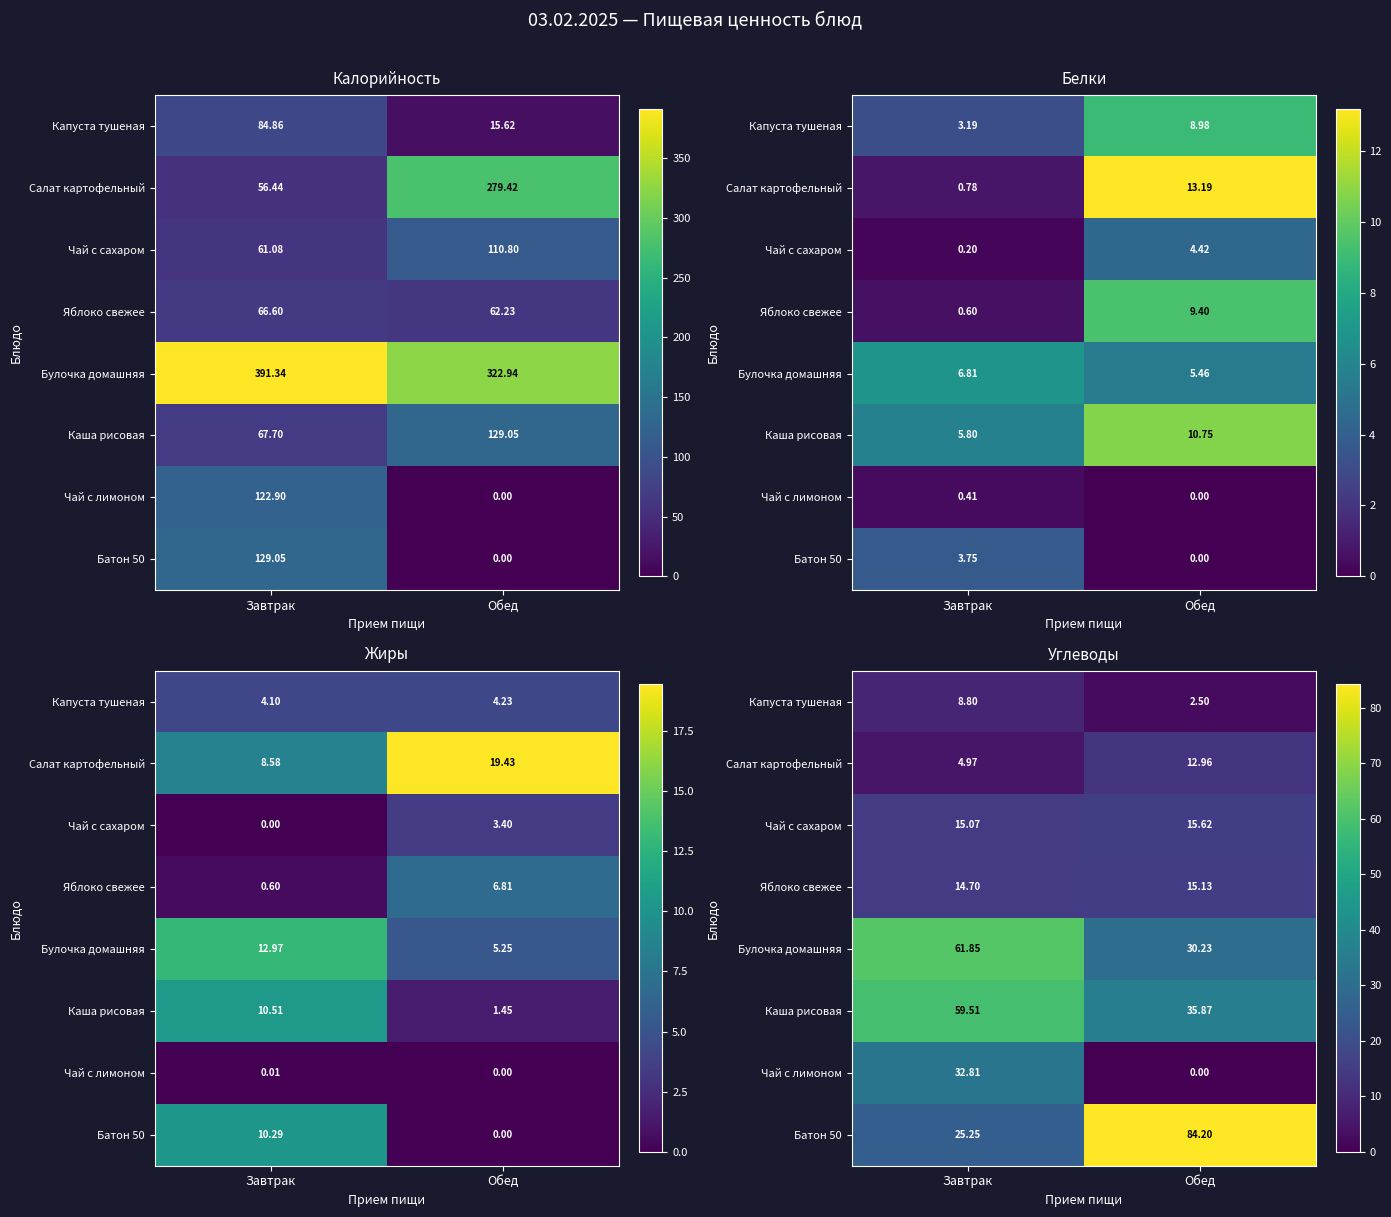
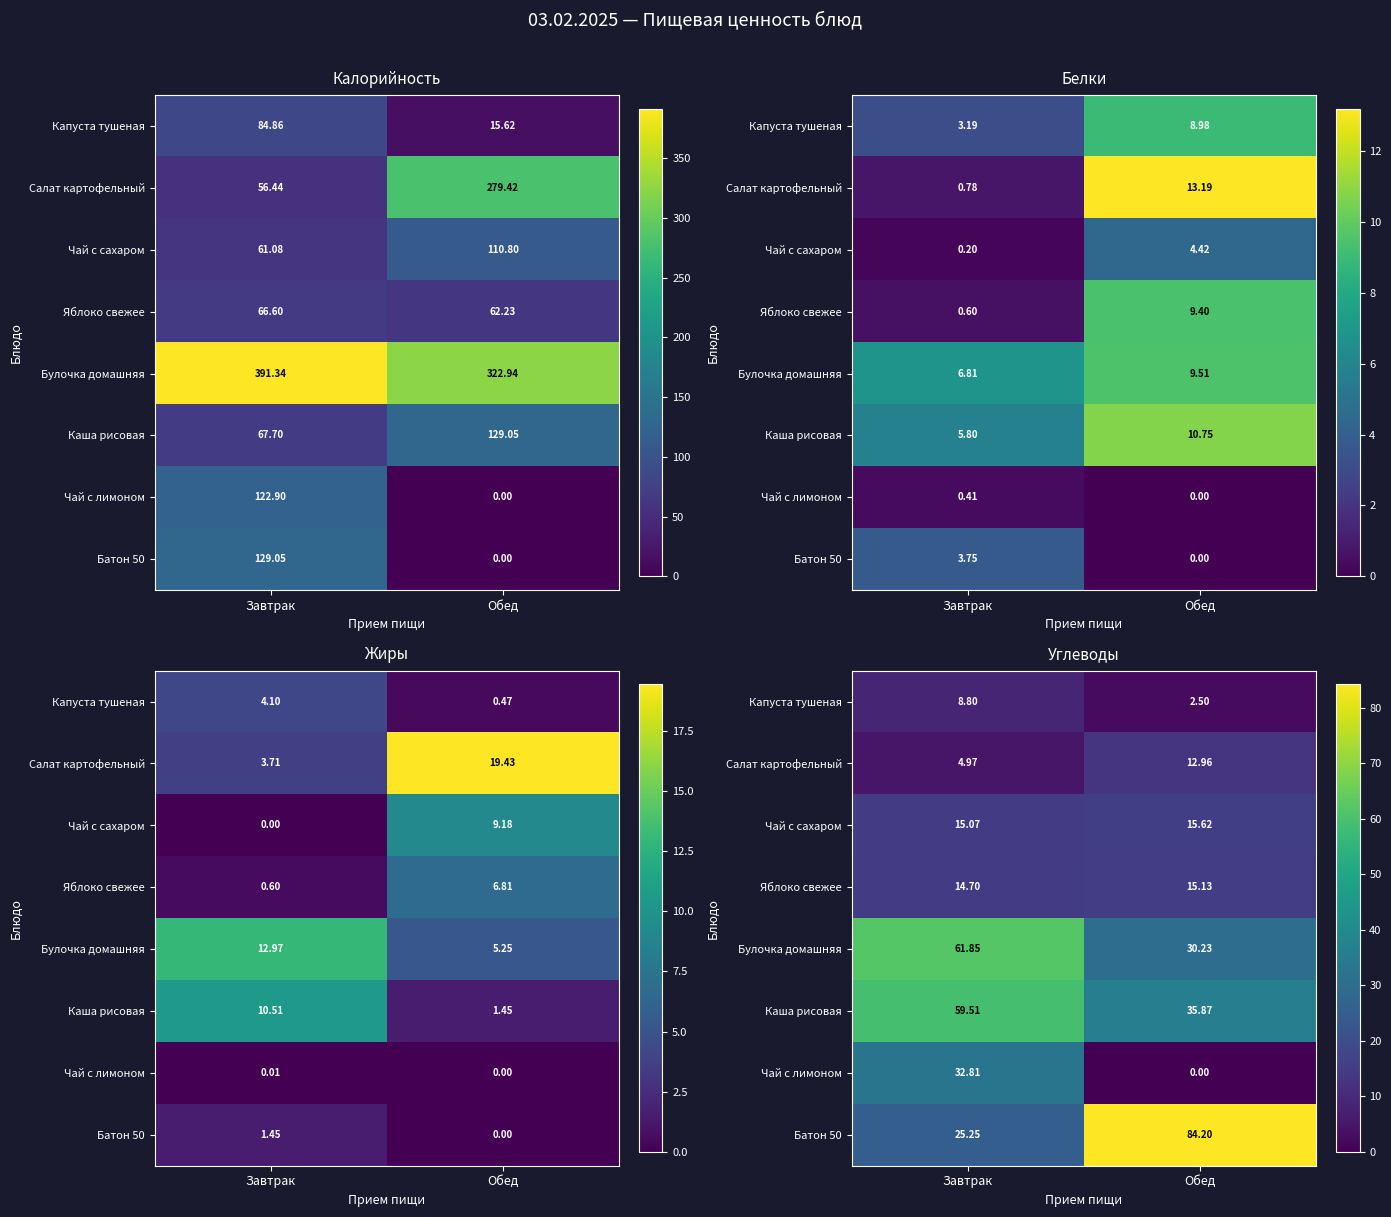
Белки, Булочка домашняя, Обед: 5.46 -> 9.51
Жиры, Капуста тушеная, Обед: 4.23 -> 0.47
Жиры, Салат картофельный, Завтрак: 8.58 -> 3.71
Жиры, Чай с сахаром, Обед: 3.40 -> 9.18
Жиры, Батон 50, Завтрак: 10.29 -> 1.45
